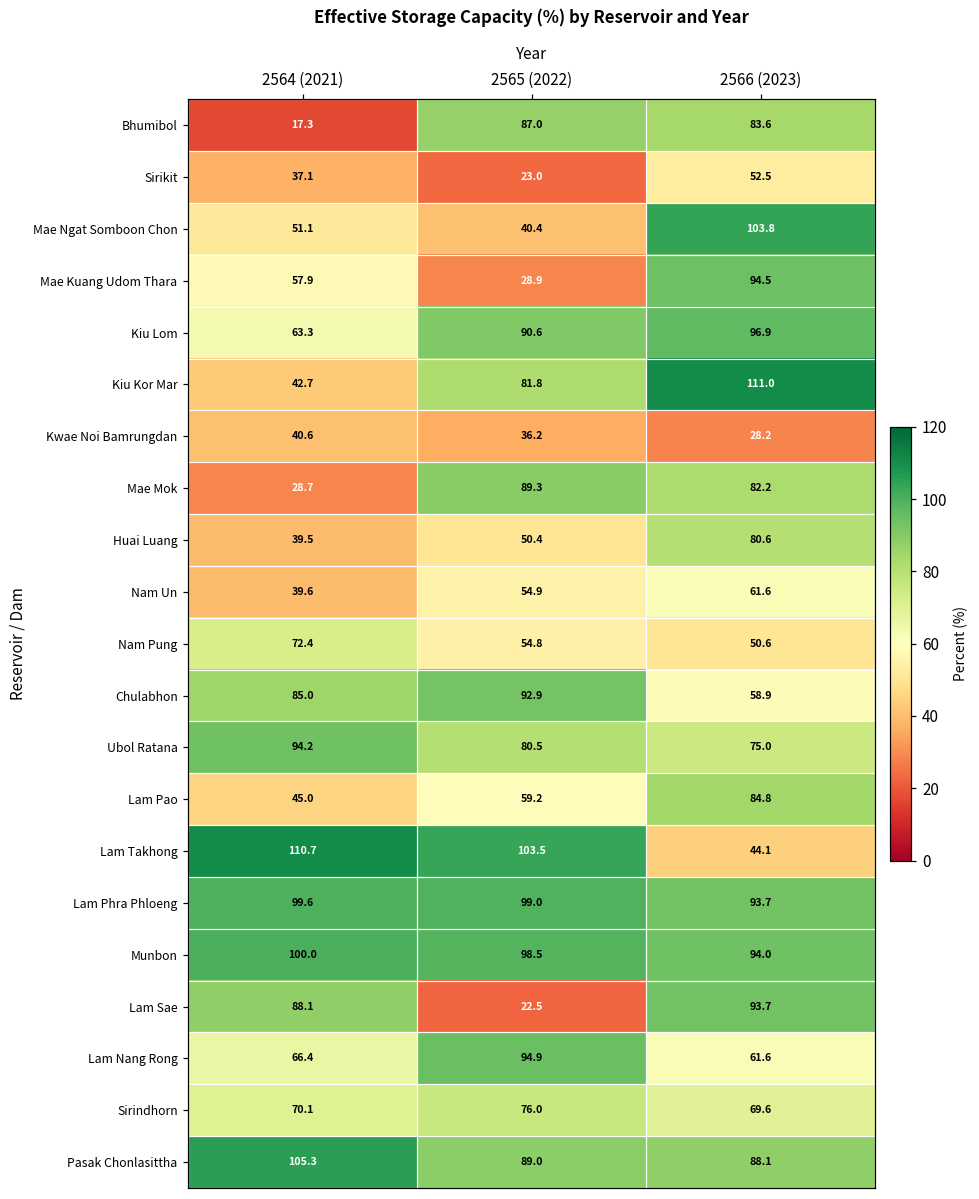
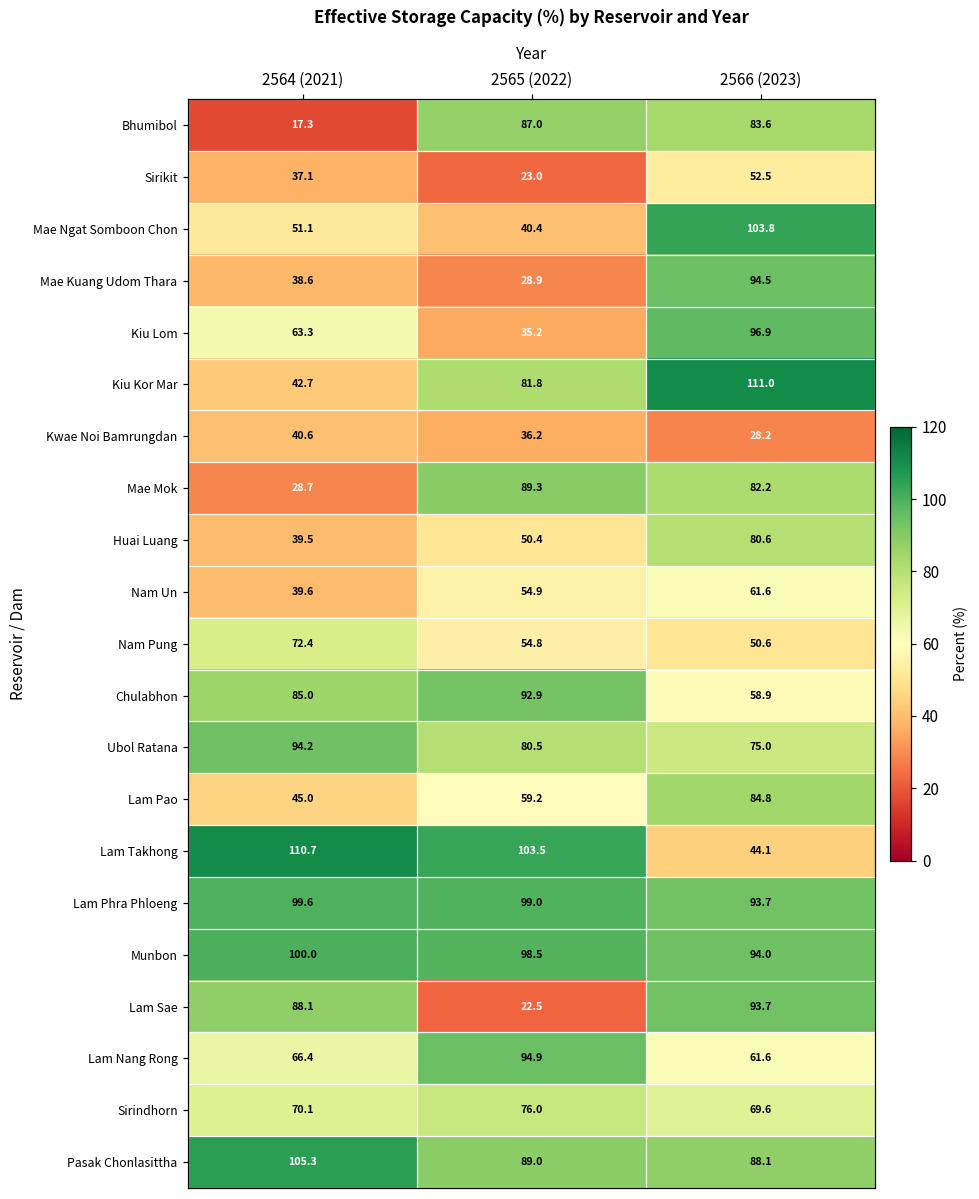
Mae Kuang Udom Thara, 2564 (2021): 57.9 -> 38.6
Kiu Lom, 2565 (2022): 90.6 -> 35.2
